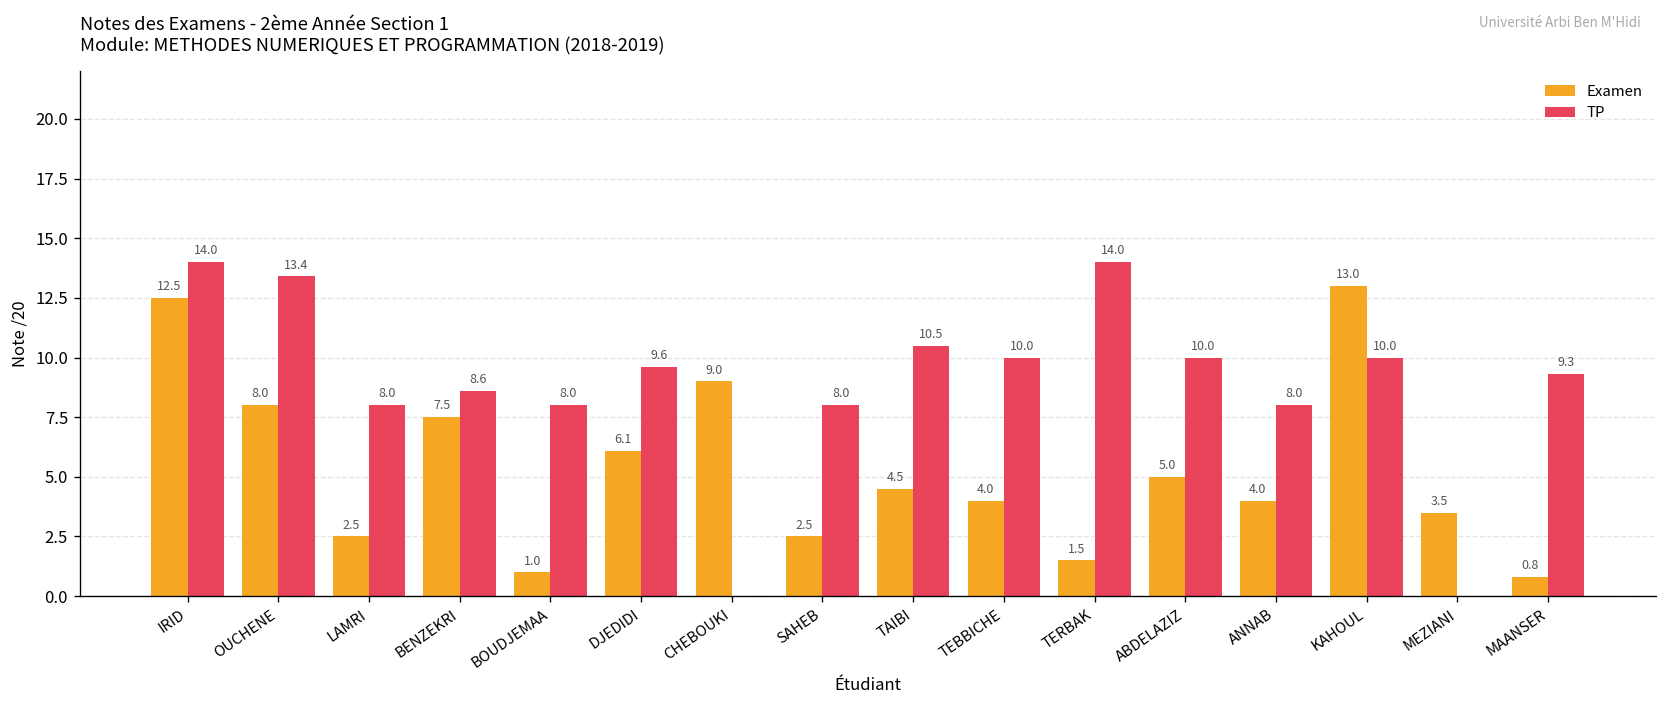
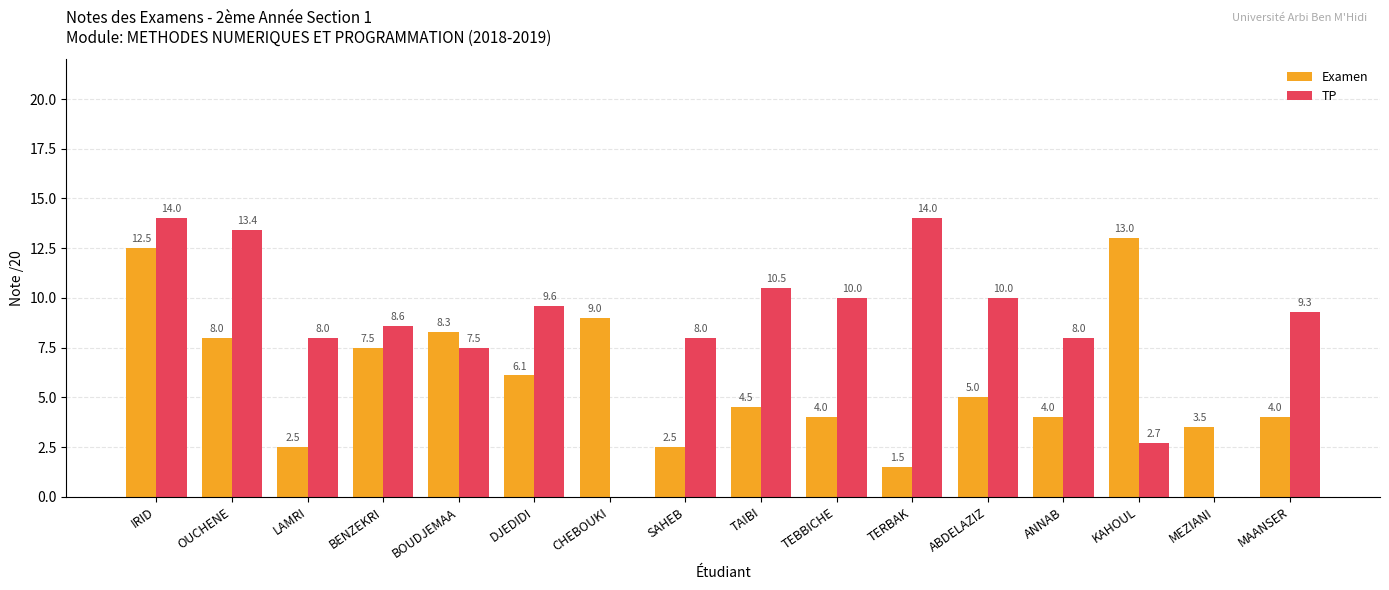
Examen, BOUDJEMAA: 1.0 -> 8.3
TP, BOUDJEMAA: 8.0 -> 7.5
TP, KAHOUL: 10.0 -> 2.7
Examen, MAANSER: 0.8 -> 4.0
